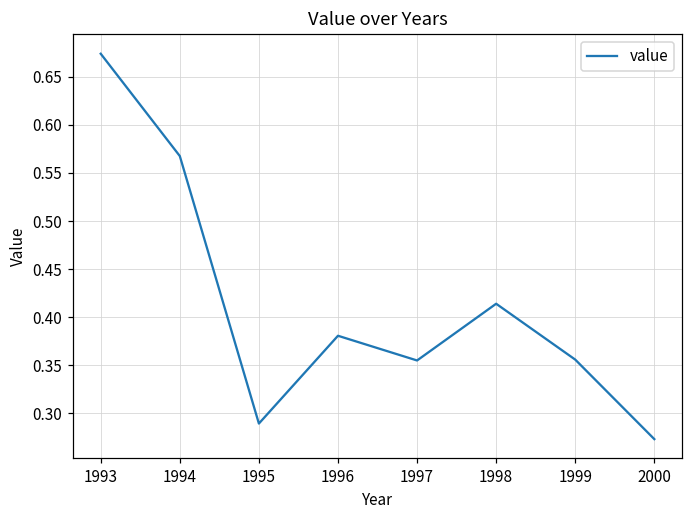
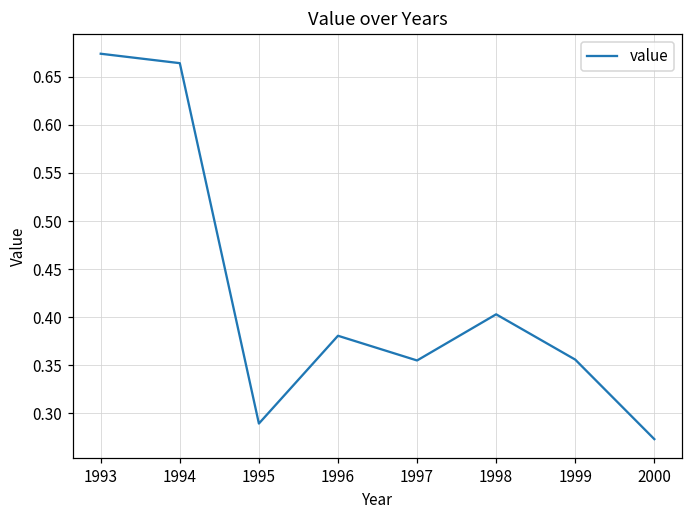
1994: 0.57 -> 0.66
1998: 0.41 -> 0.40
